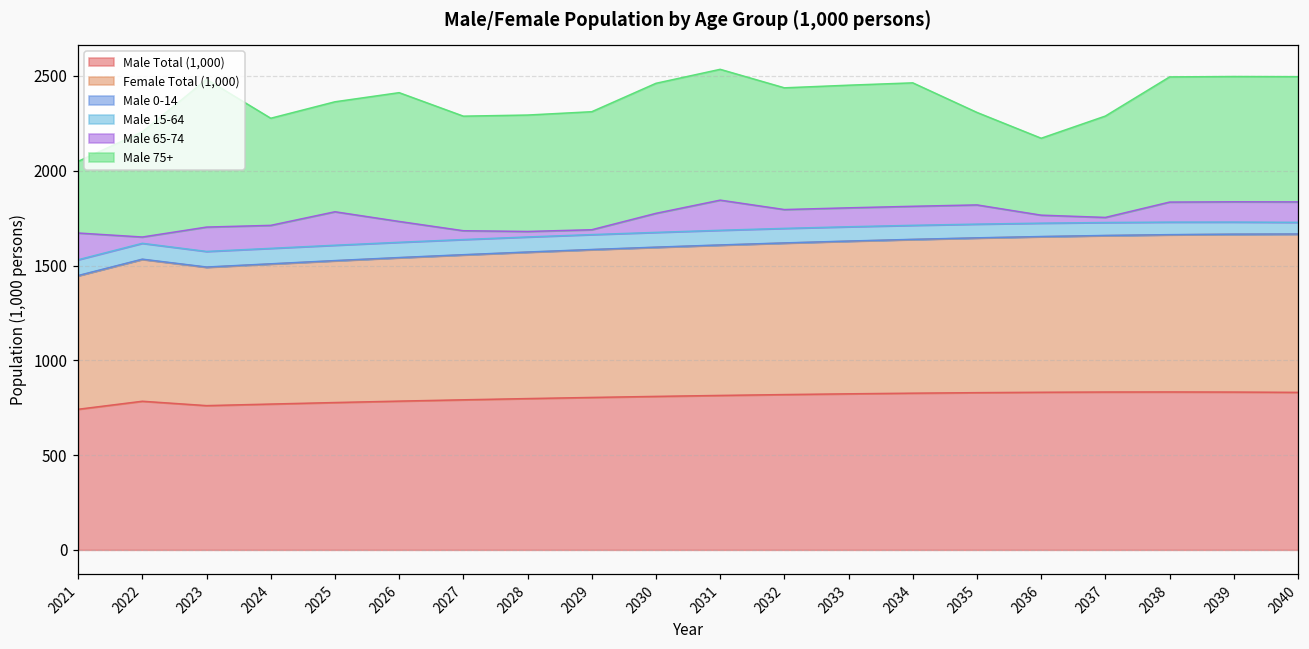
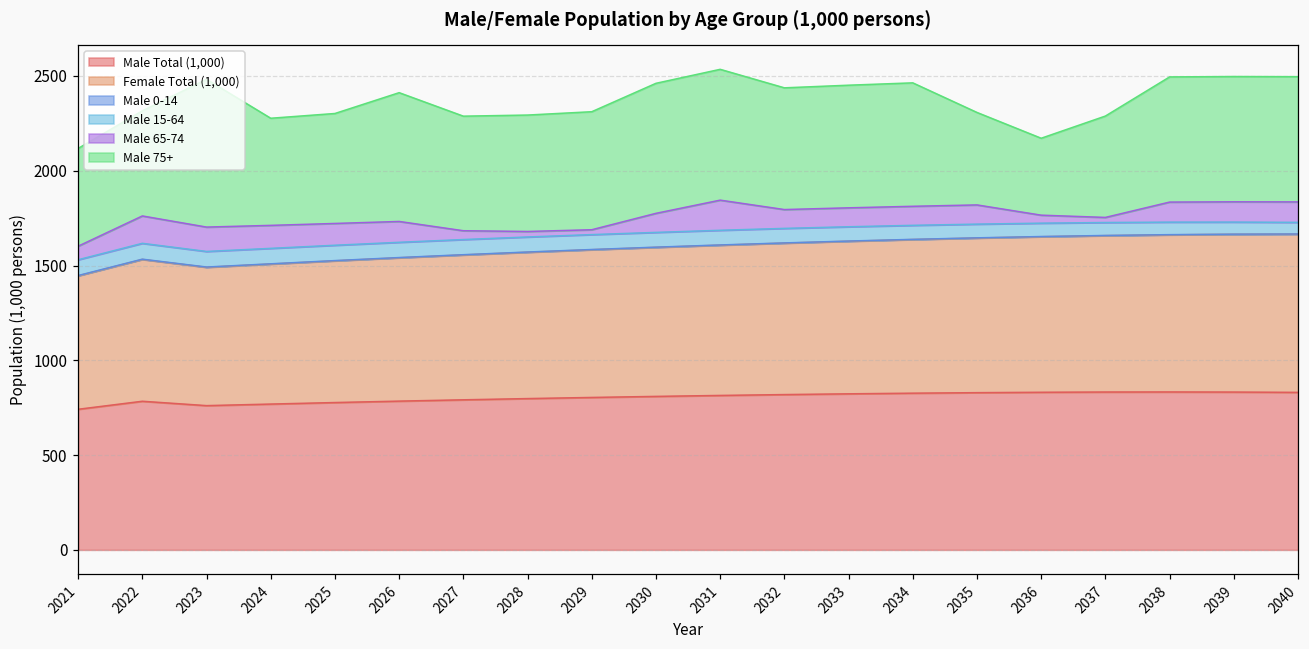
Male 65-74, 2021: 140 -> 70
Male 75+, 2021: 380 -> 520
Male 65-74, 2022: 30 -> 140
Male 65-74, 2025: 180 -> 110
